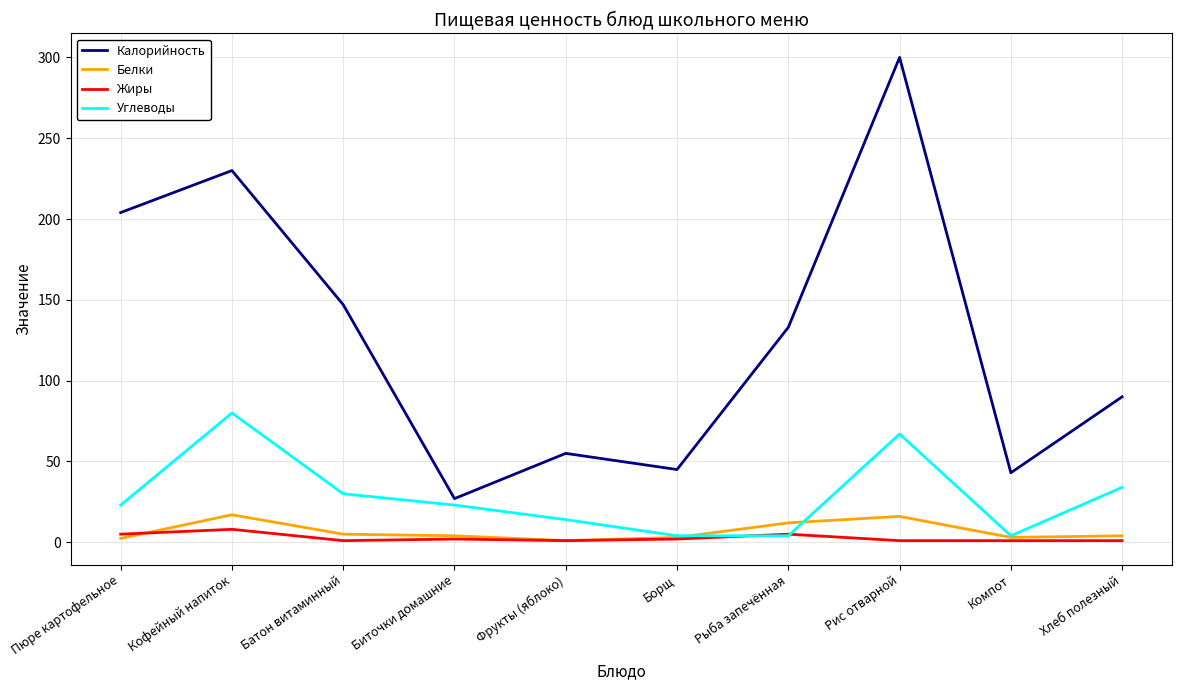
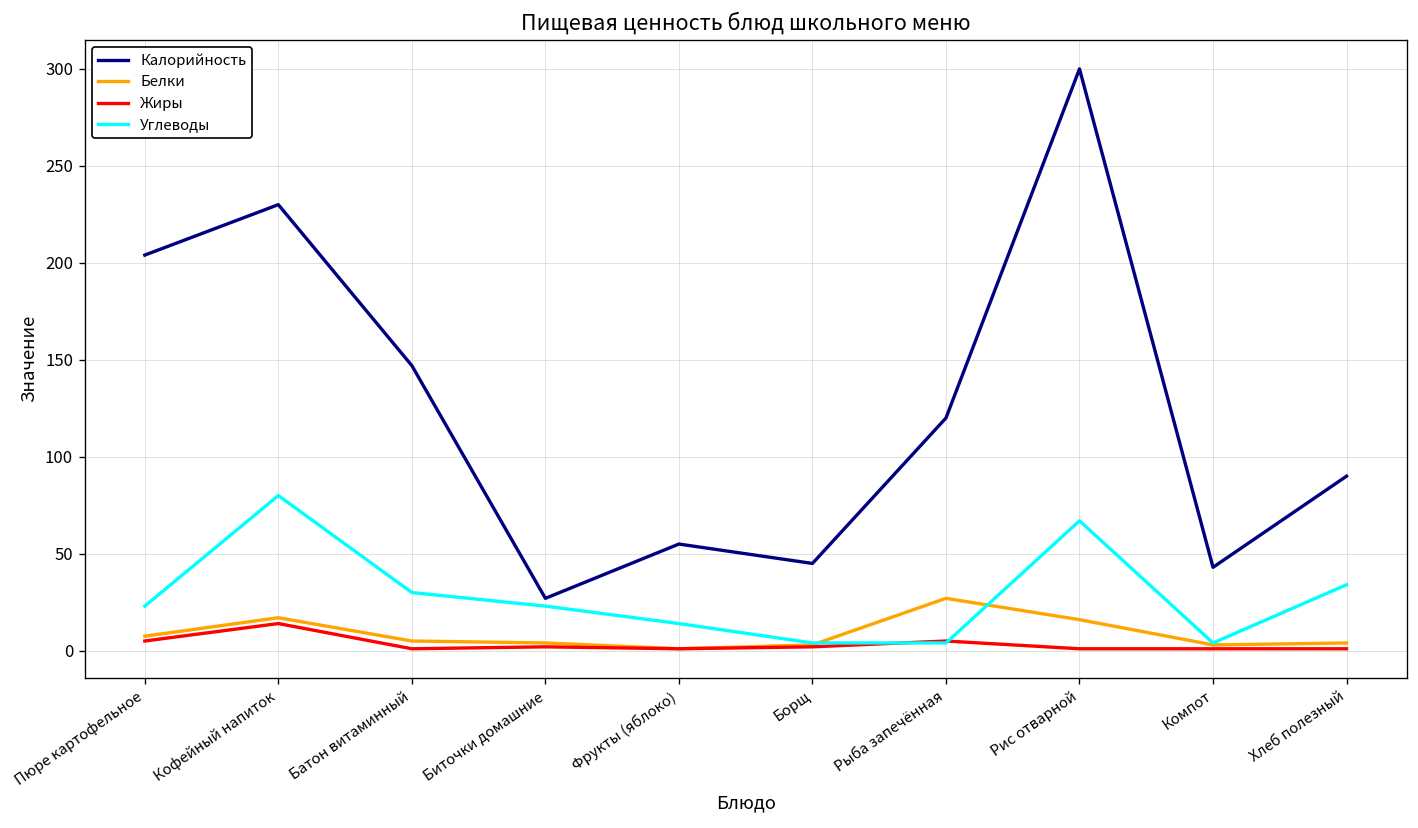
Белки, Пюре картофельное: 2 -> 8
Жиры, Кофейный напиток: 8 -> 14
Калорийность, Рыба запечённая: 133 -> 120
Белки, Рыба запечённая: 12 -> 27
